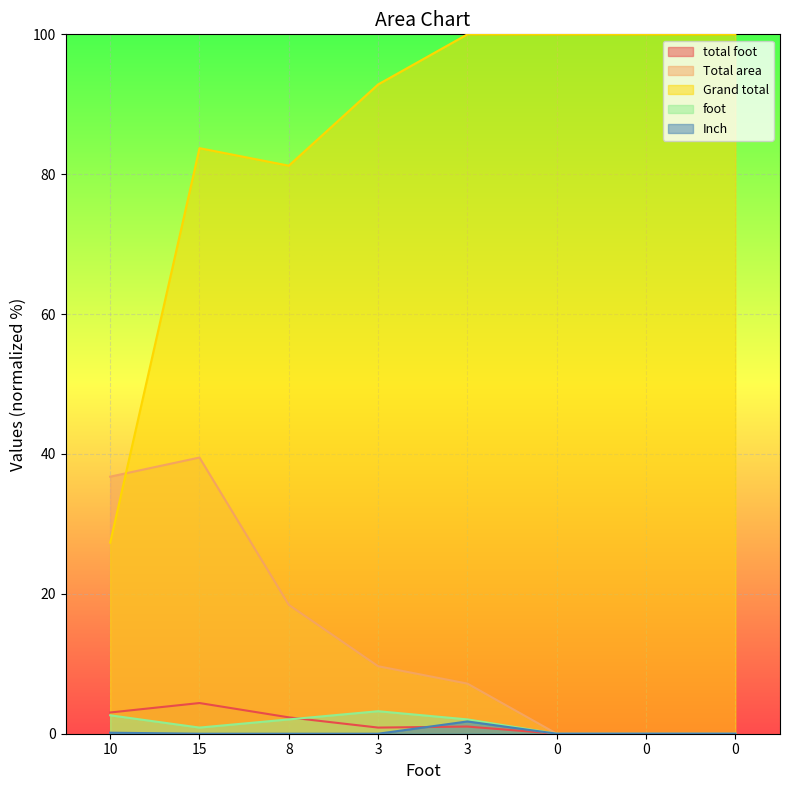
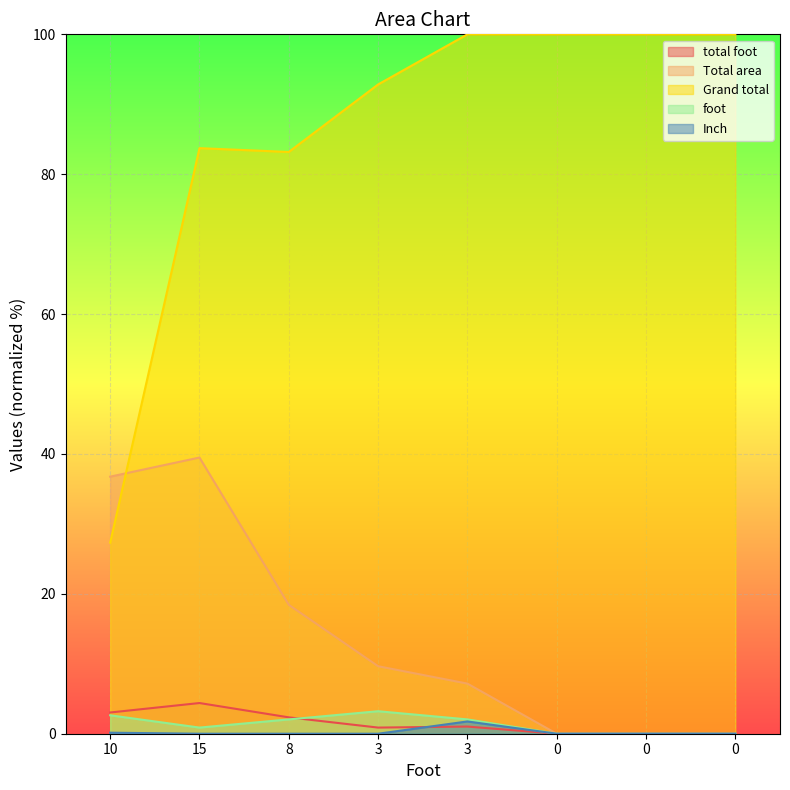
Grand total, 8: 81 -> 83
